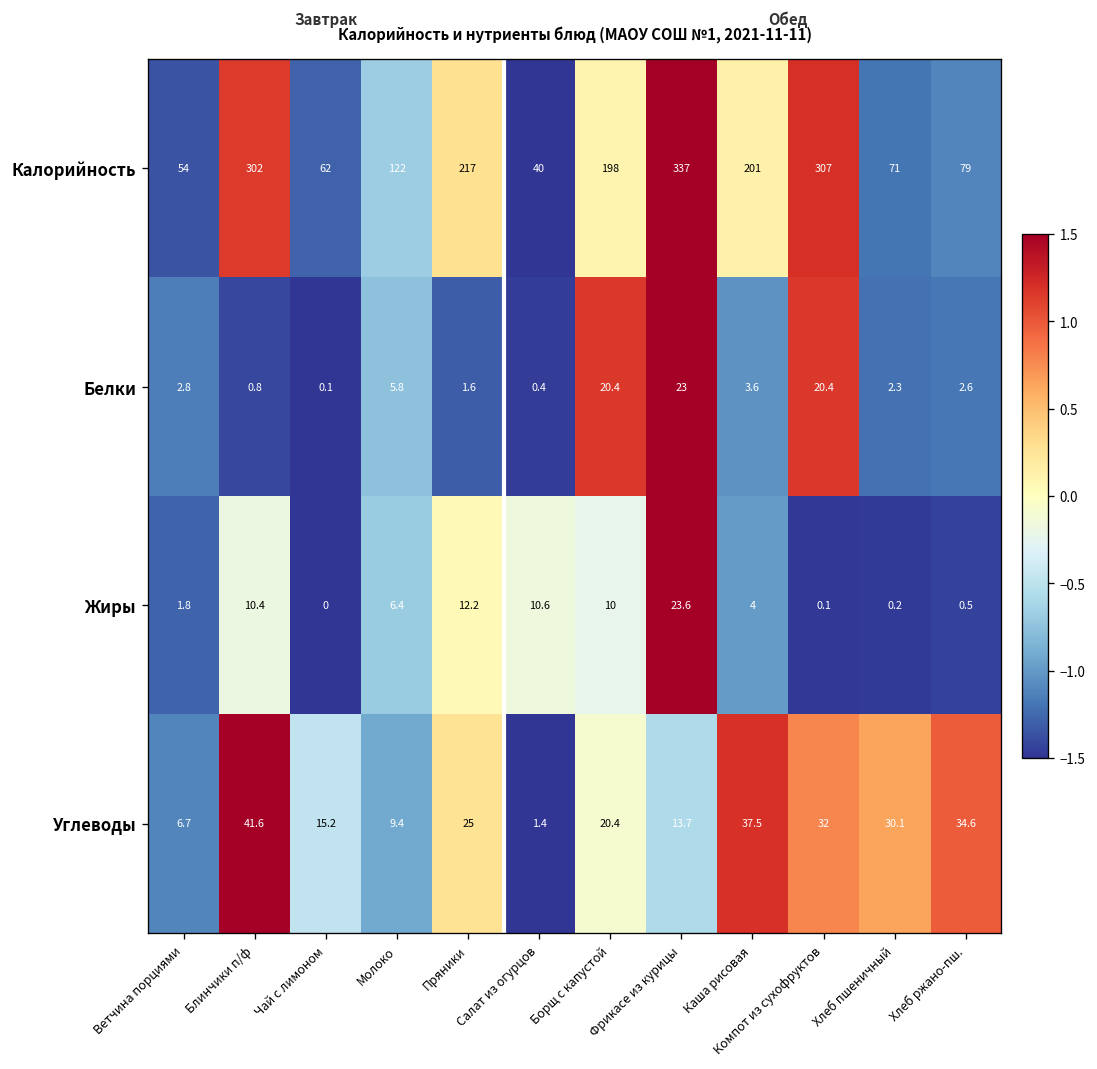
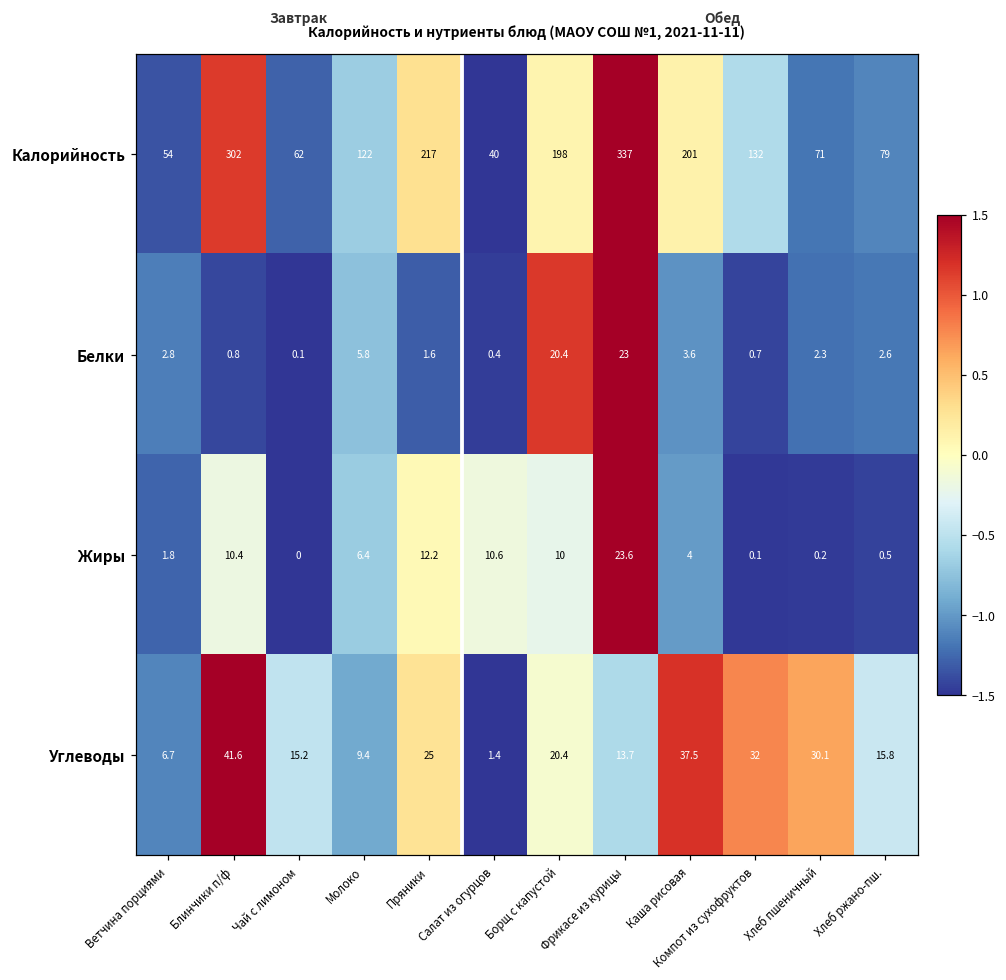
Калорийность, Компот из сухофруктов: 307 -> 132
Белки, Компот из сухофруктов: 20.4 -> 0.7
Углеводы, Хлеб ржано-пш.: 34.6 -> 15.8
